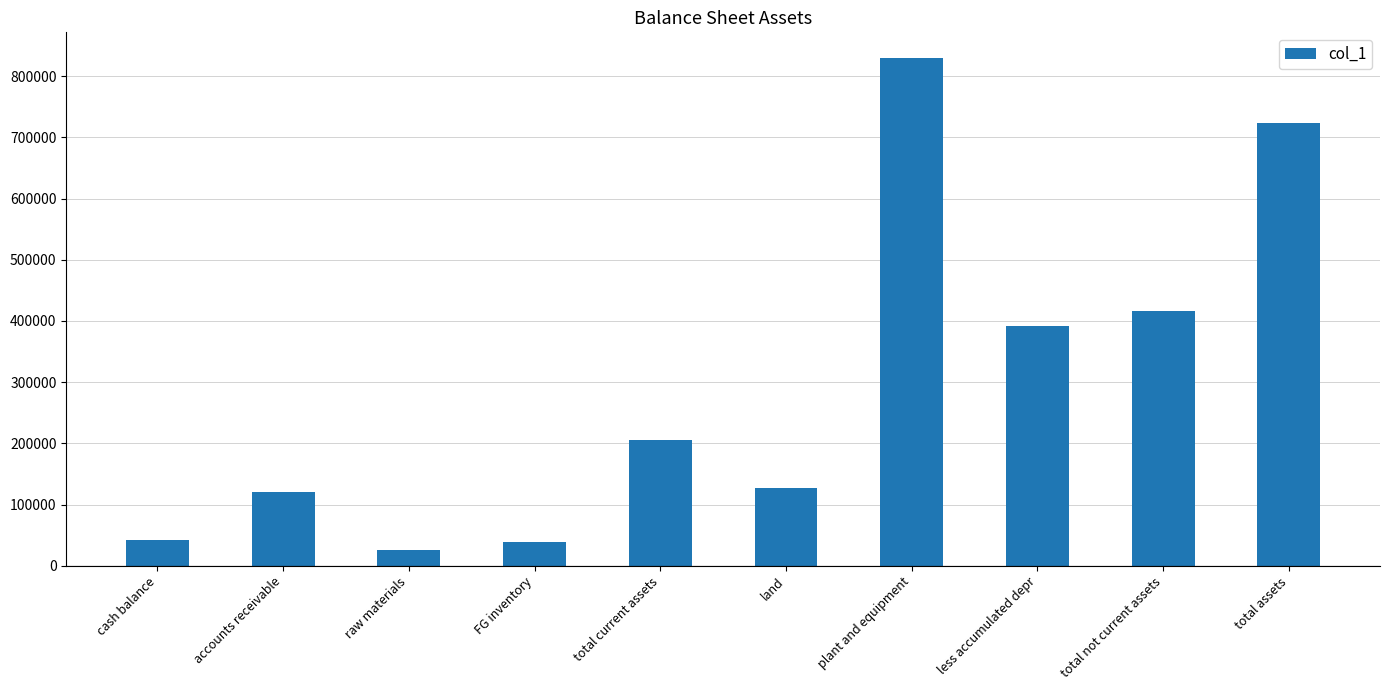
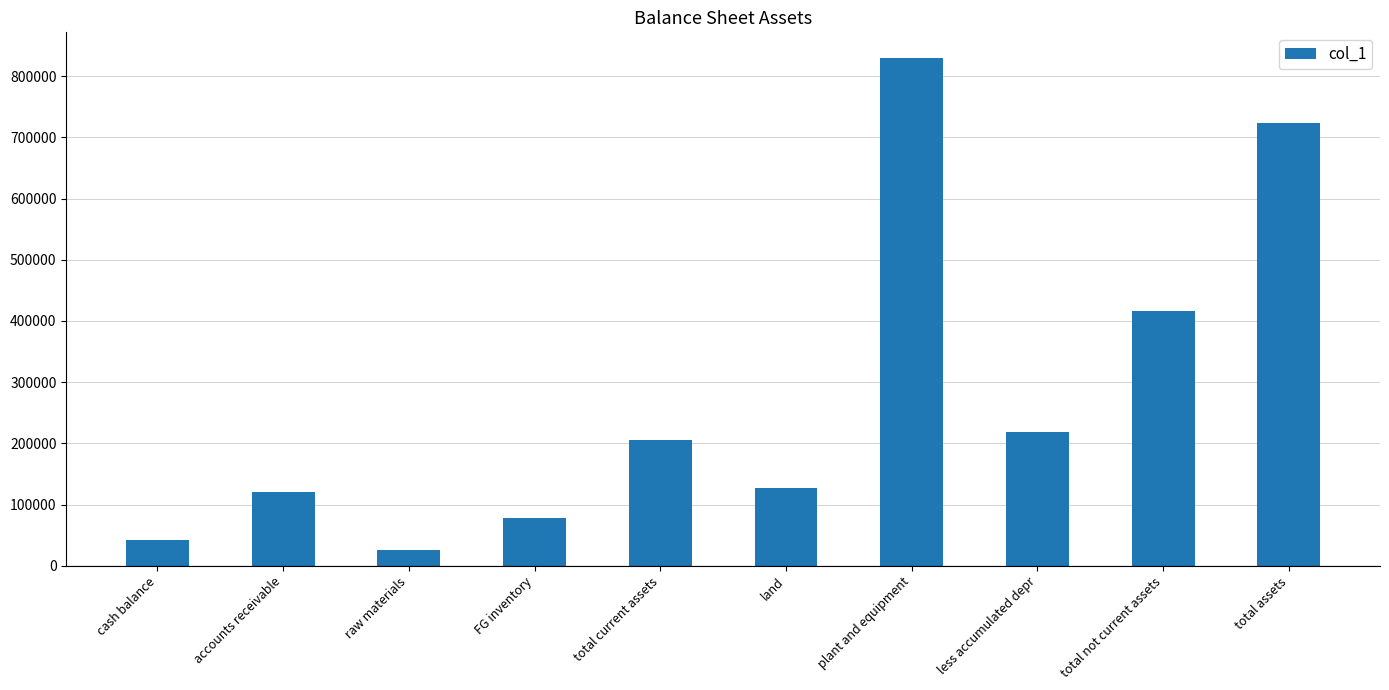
FG inventory: 40000 -> 80000
less accumulated depr: 390000 -> 220000
